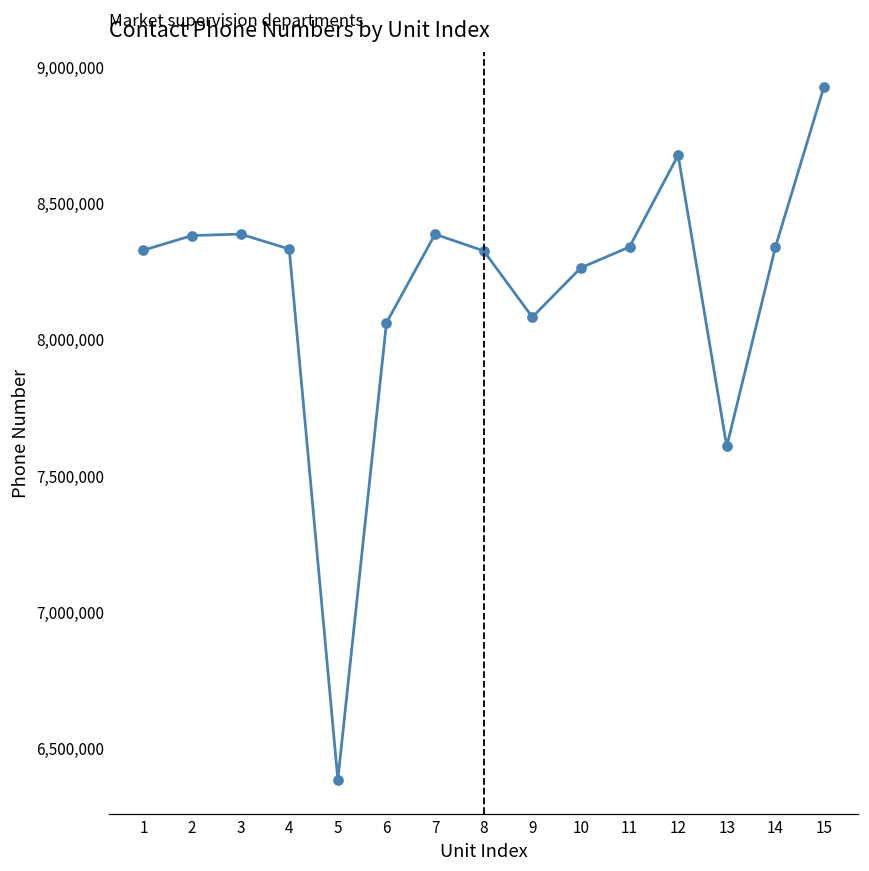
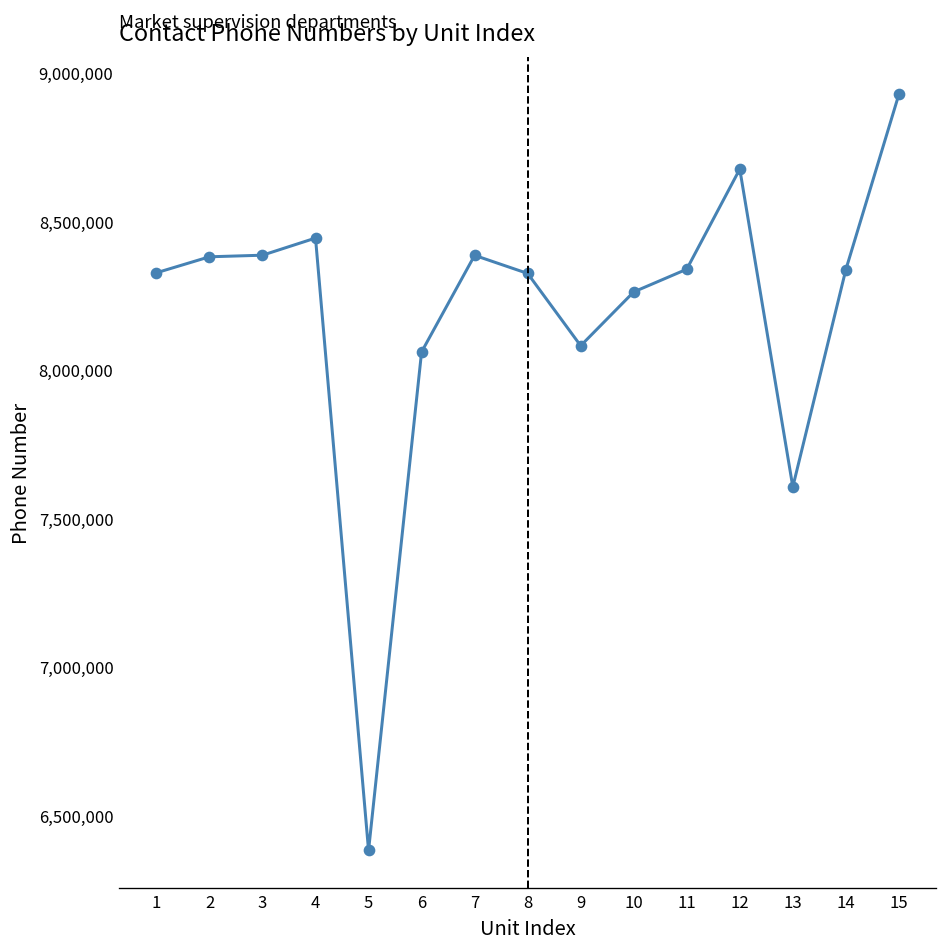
4: 8,330,000 -> 8,440,000
